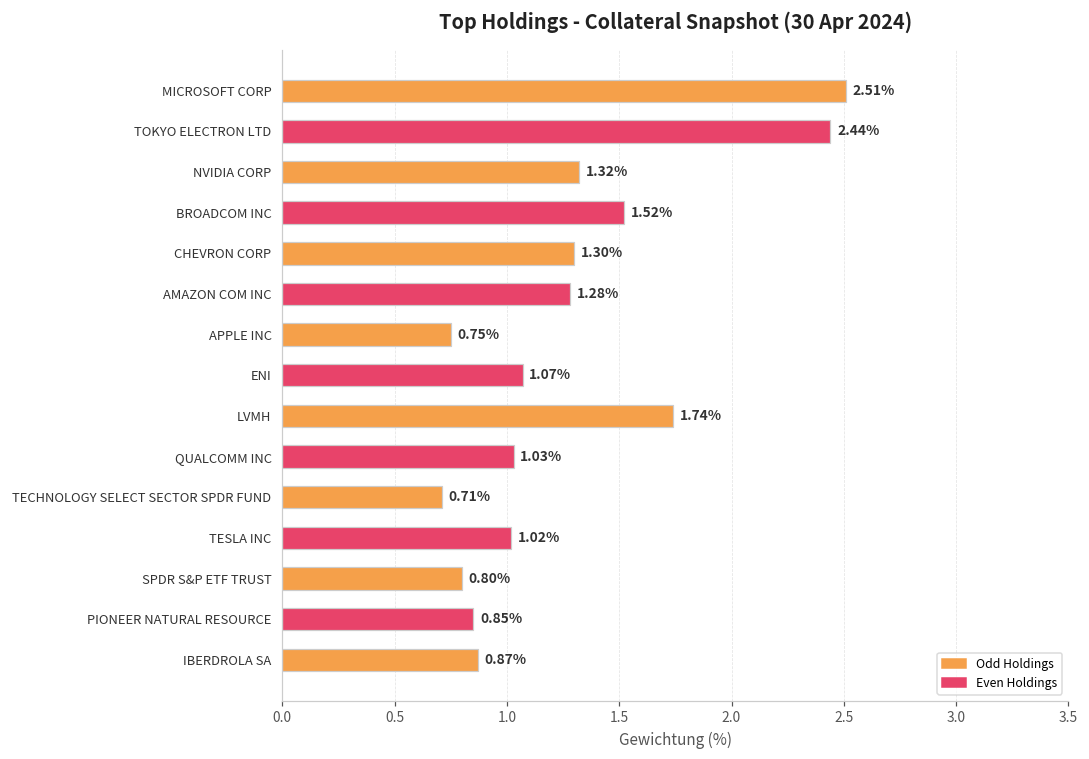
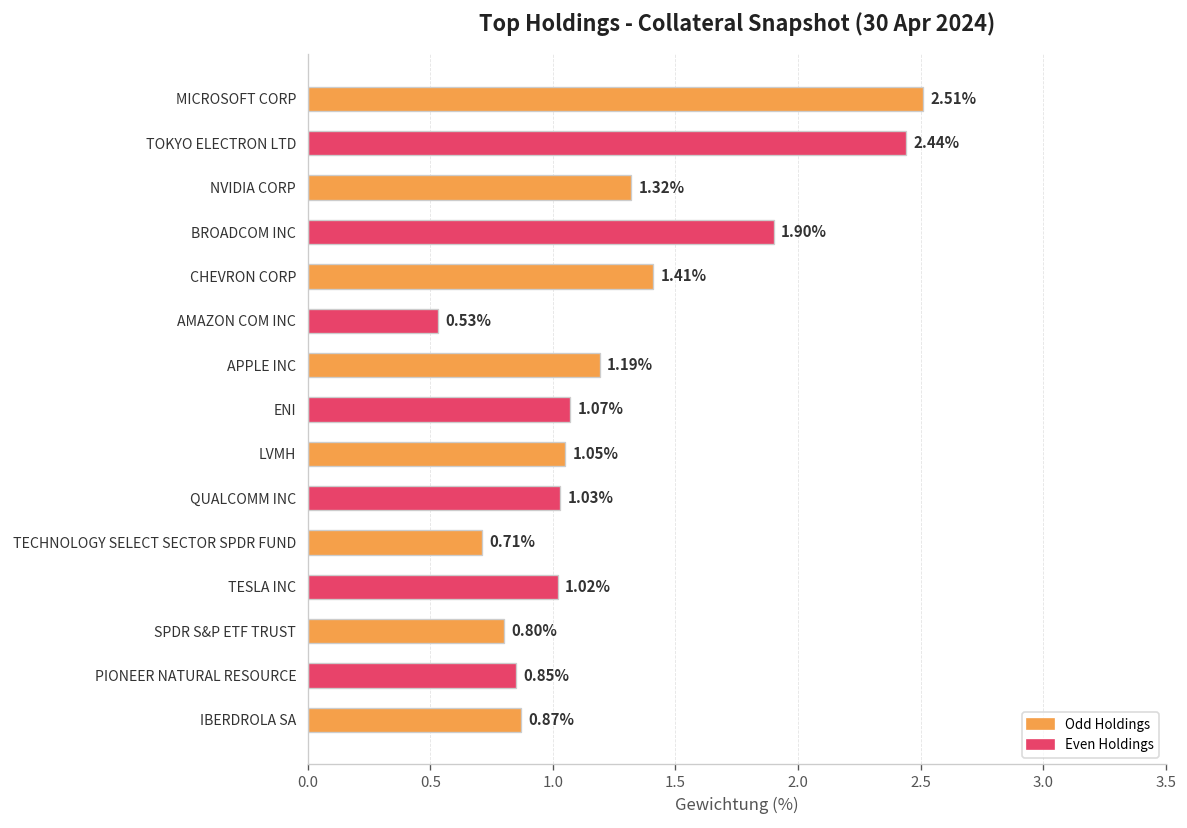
BROADCOM INC: 1.52% -> 1.90%
CHEVRON CORP: 1.30% -> 1.41%
AMAZON COM INC: 1.28% -> 0.53%
APPLE INC: 0.75% -> 1.19%
LVMH: 1.74% -> 1.05%
